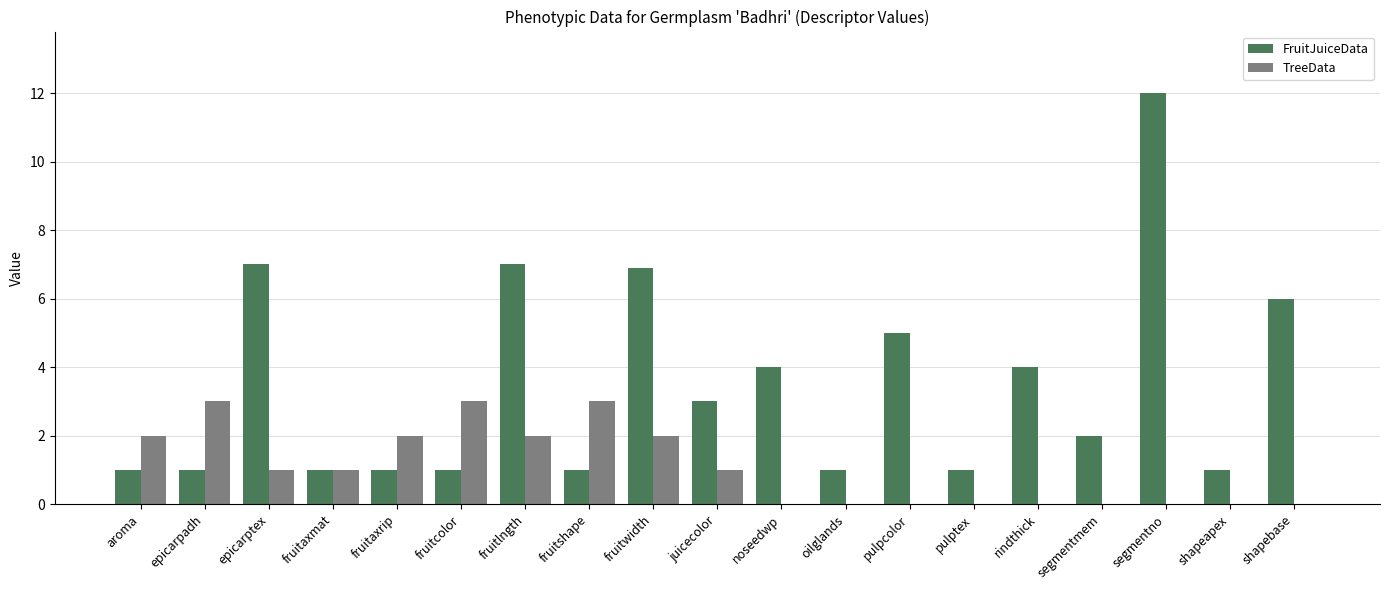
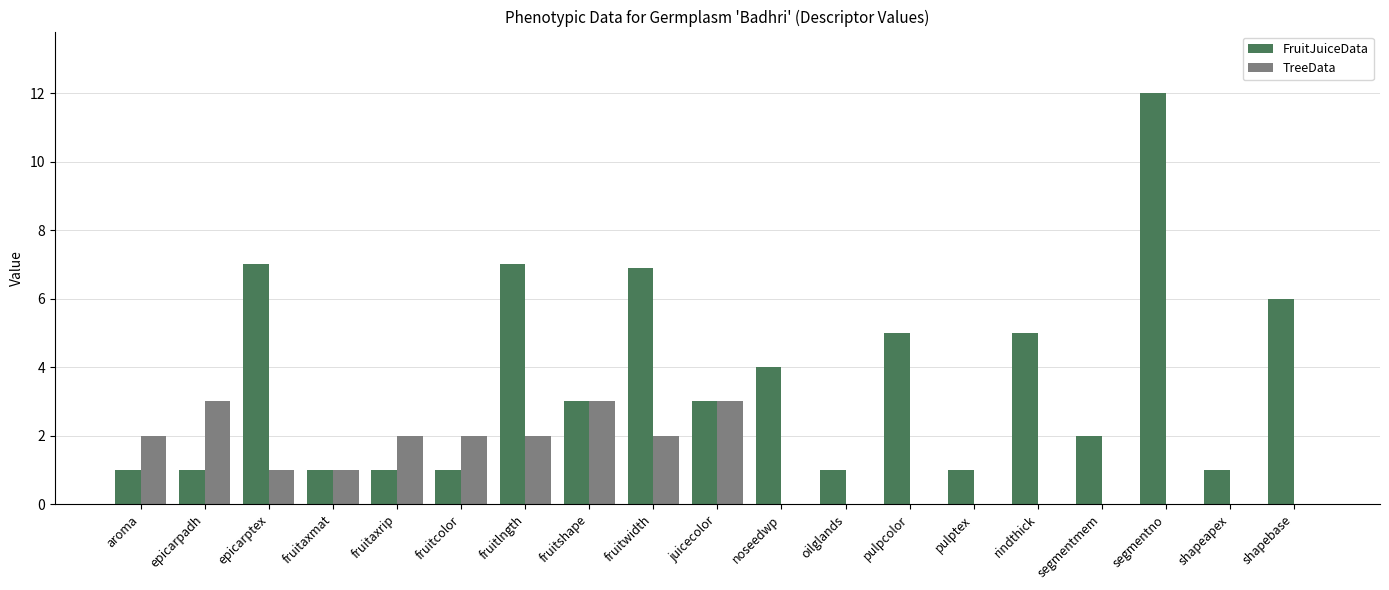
TreeData, fruitcolor: 3 -> 2
FruitJuiceData, fruitshape: 1 -> 3
TreeData, juicecolor: 1 -> 3
FruitJuiceData, rindthick: 4 -> 5
